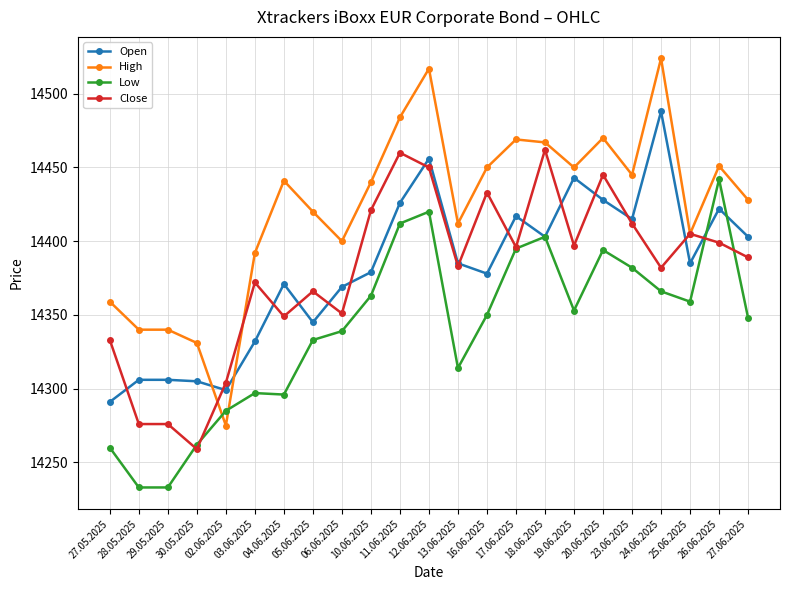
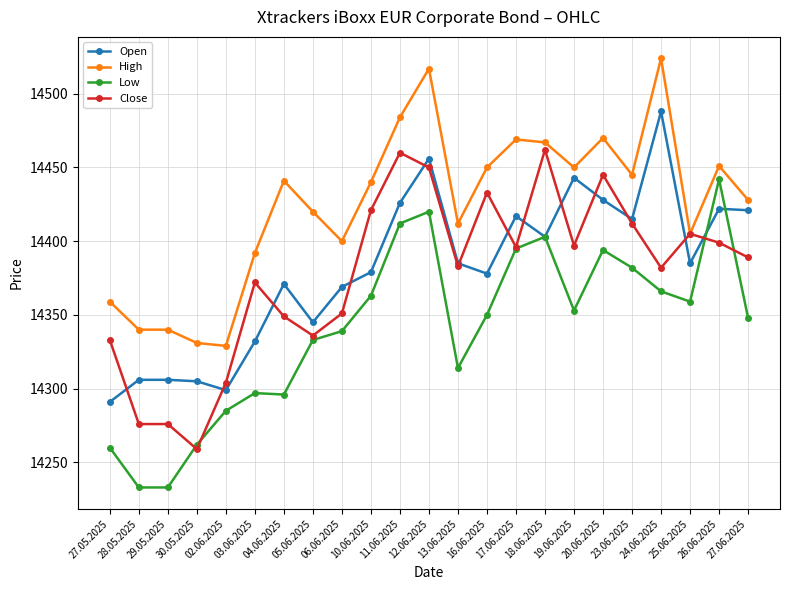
High, 02.06.2025: 14275 -> 14329
Close, 05.06.2025: 14366 -> 14336
Open, 27.06.2025: 14403 -> 14421
